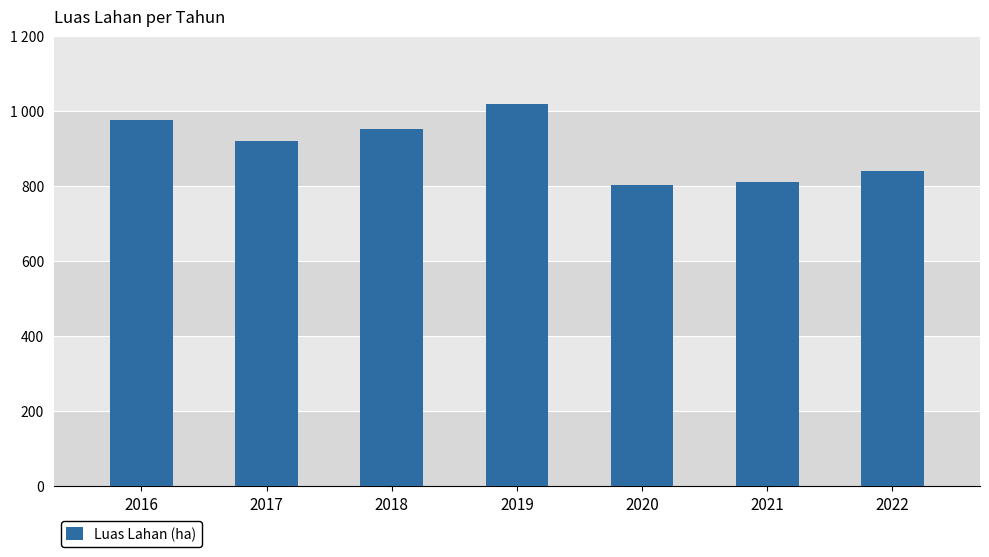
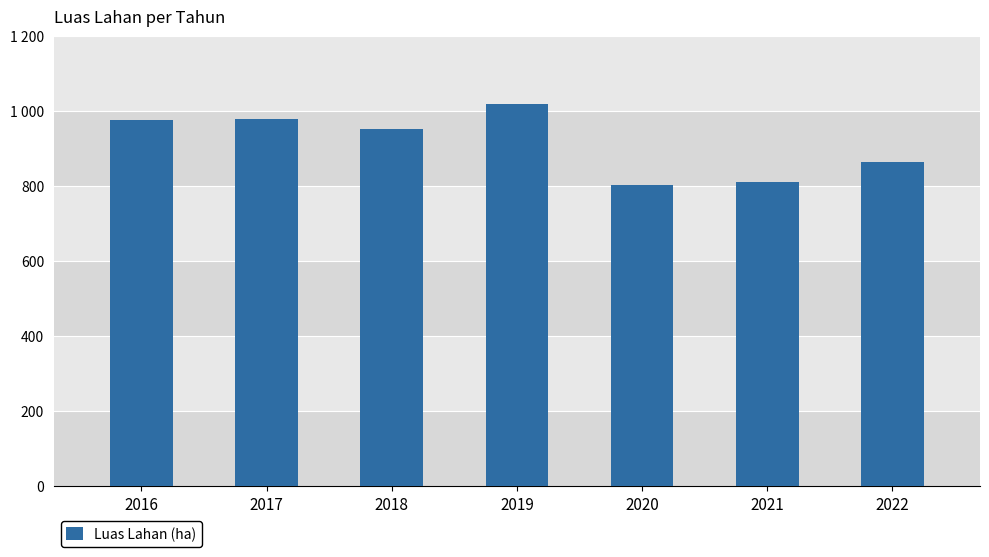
2017: 920 -> 980
2022: 840 -> 870
